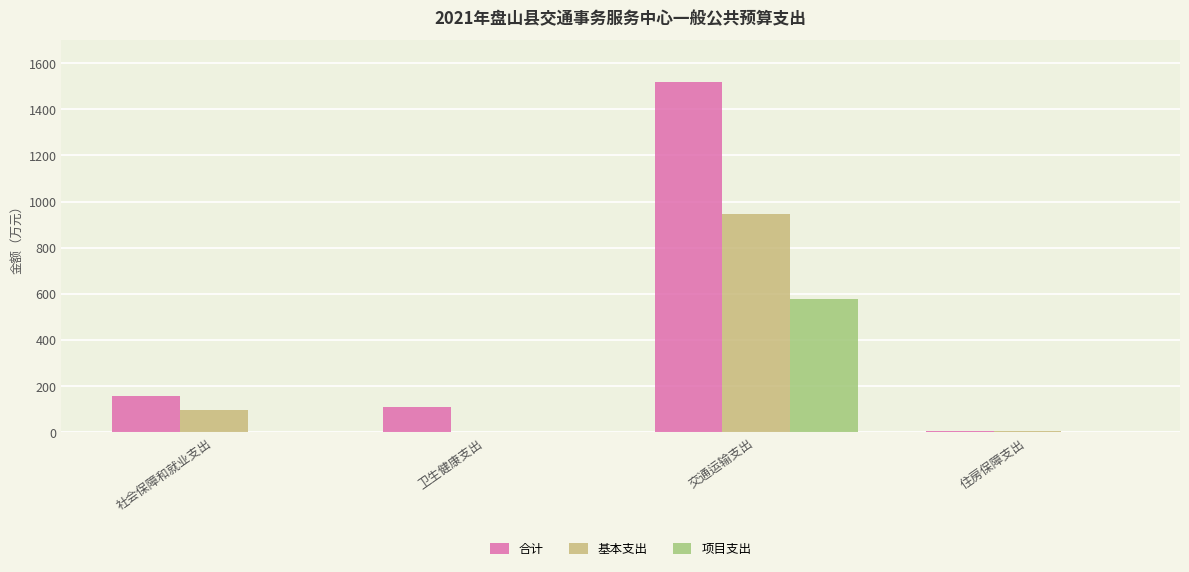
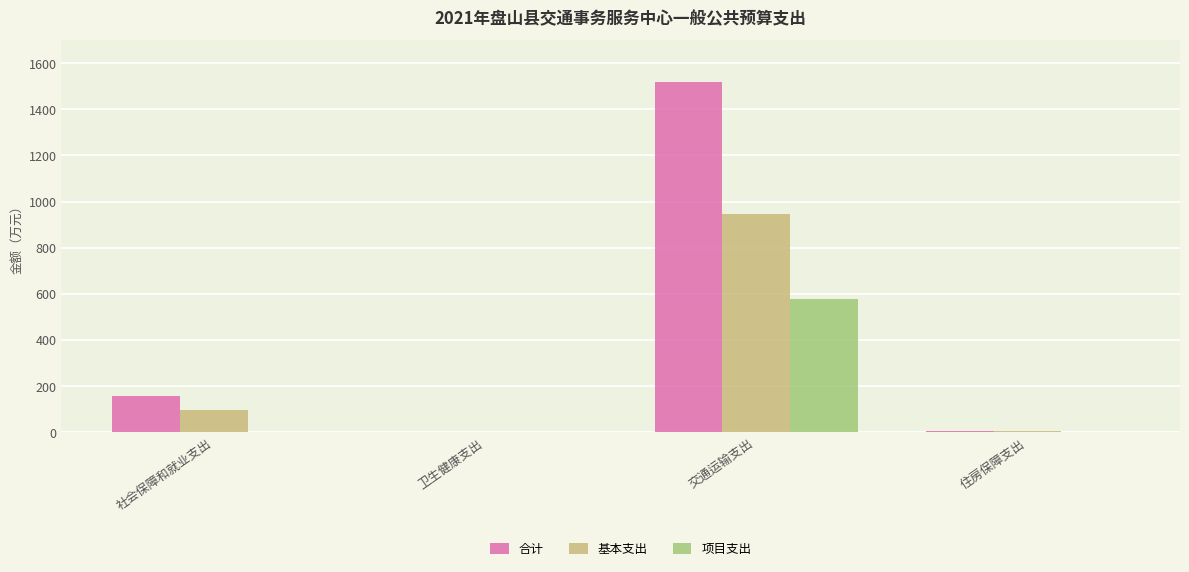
合计, 卫生健康支出: 110 -> 0
